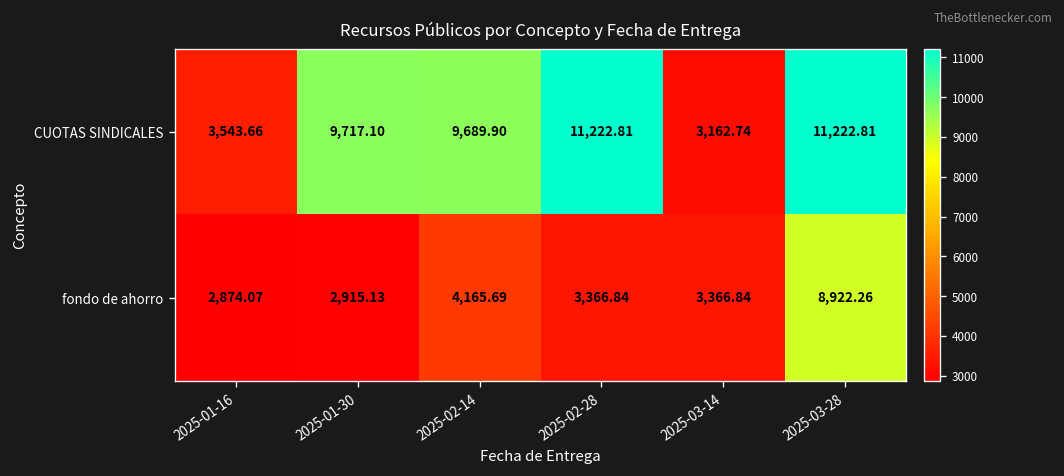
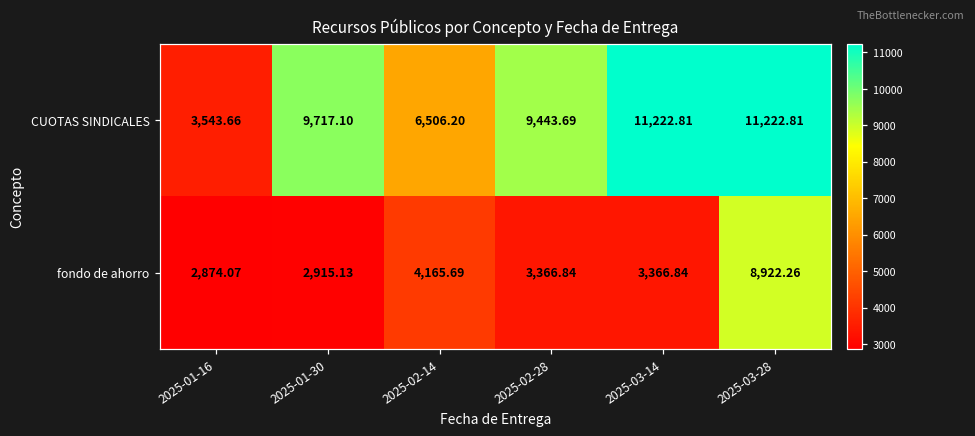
CUOTAS SINDICALES, 2025-02-14: 9,689.90 -> 6,506.20
CUOTAS SINDICALES, 2025-02-28: 11,222.81 -> 9,443.69
CUOTAS SINDICALES, 2025-03-14: 3,162.74 -> 11,222.81
